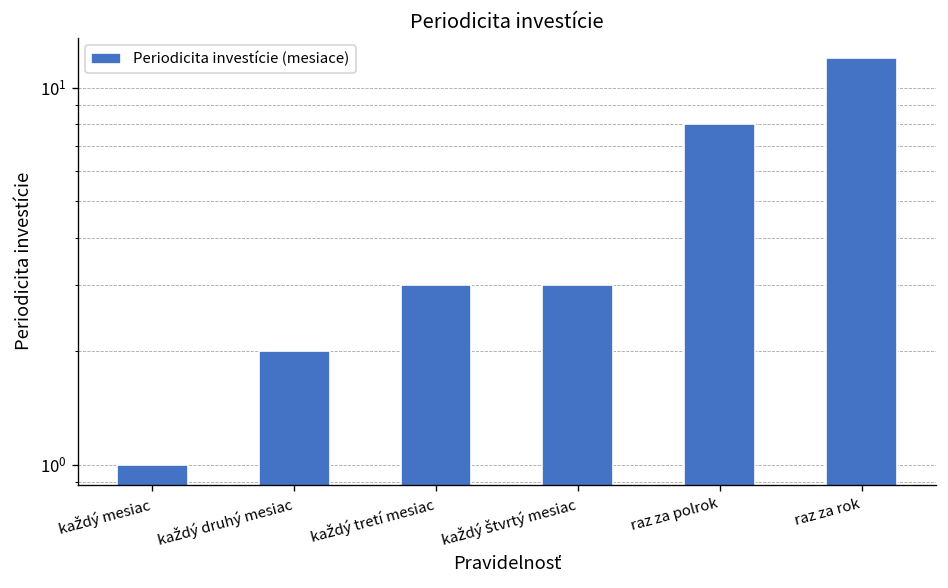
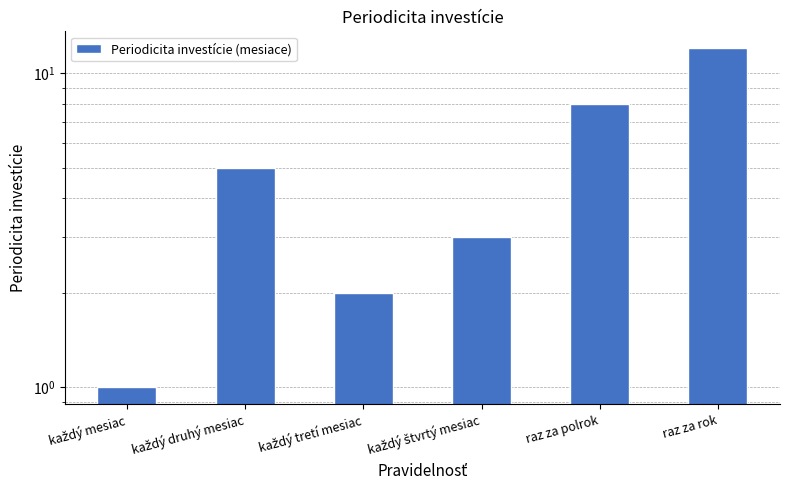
každý druhý mesiac: 2 -> 5
každý tretí mesiac: 3 -> 2
